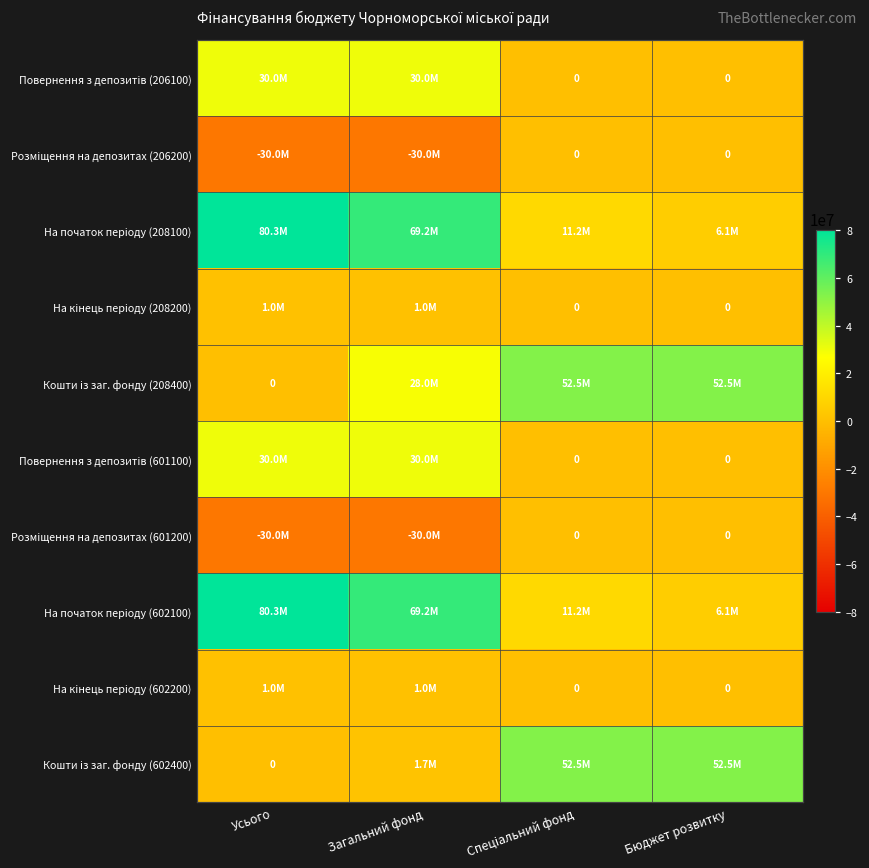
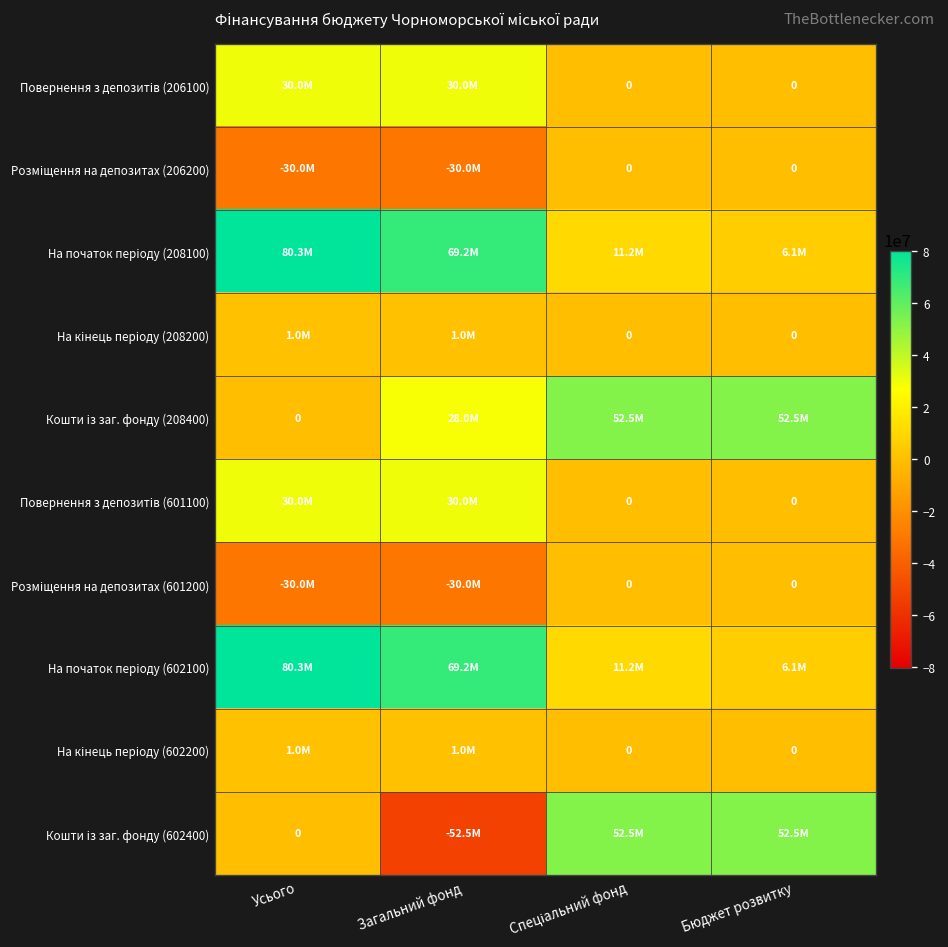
Кошти із заг. фонду (602400), Загальний фонд: 1.7M -> -52.5M
